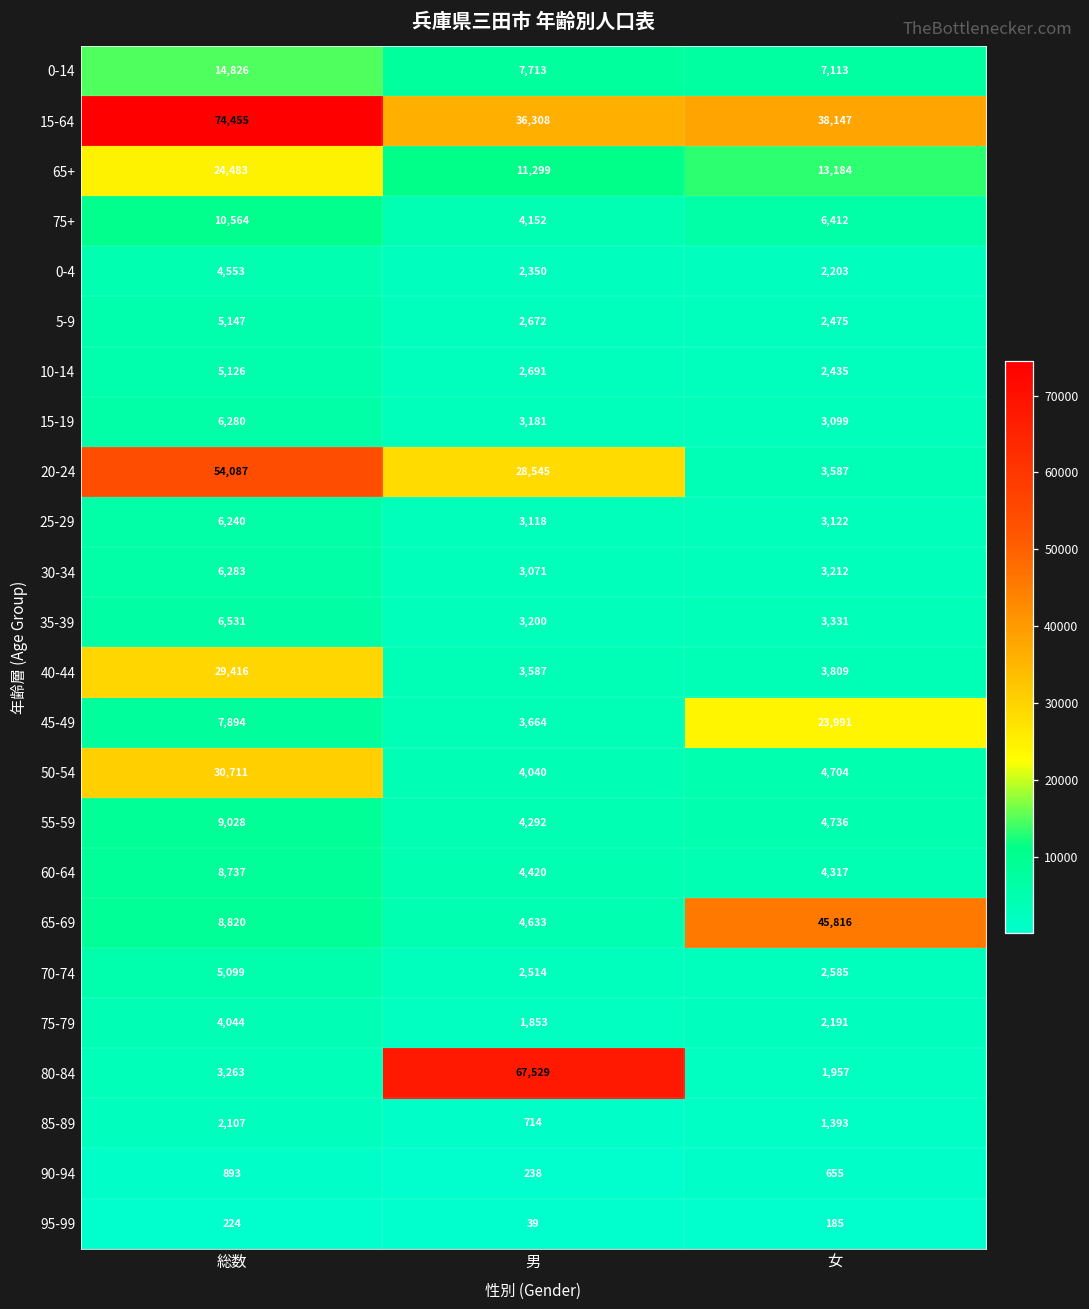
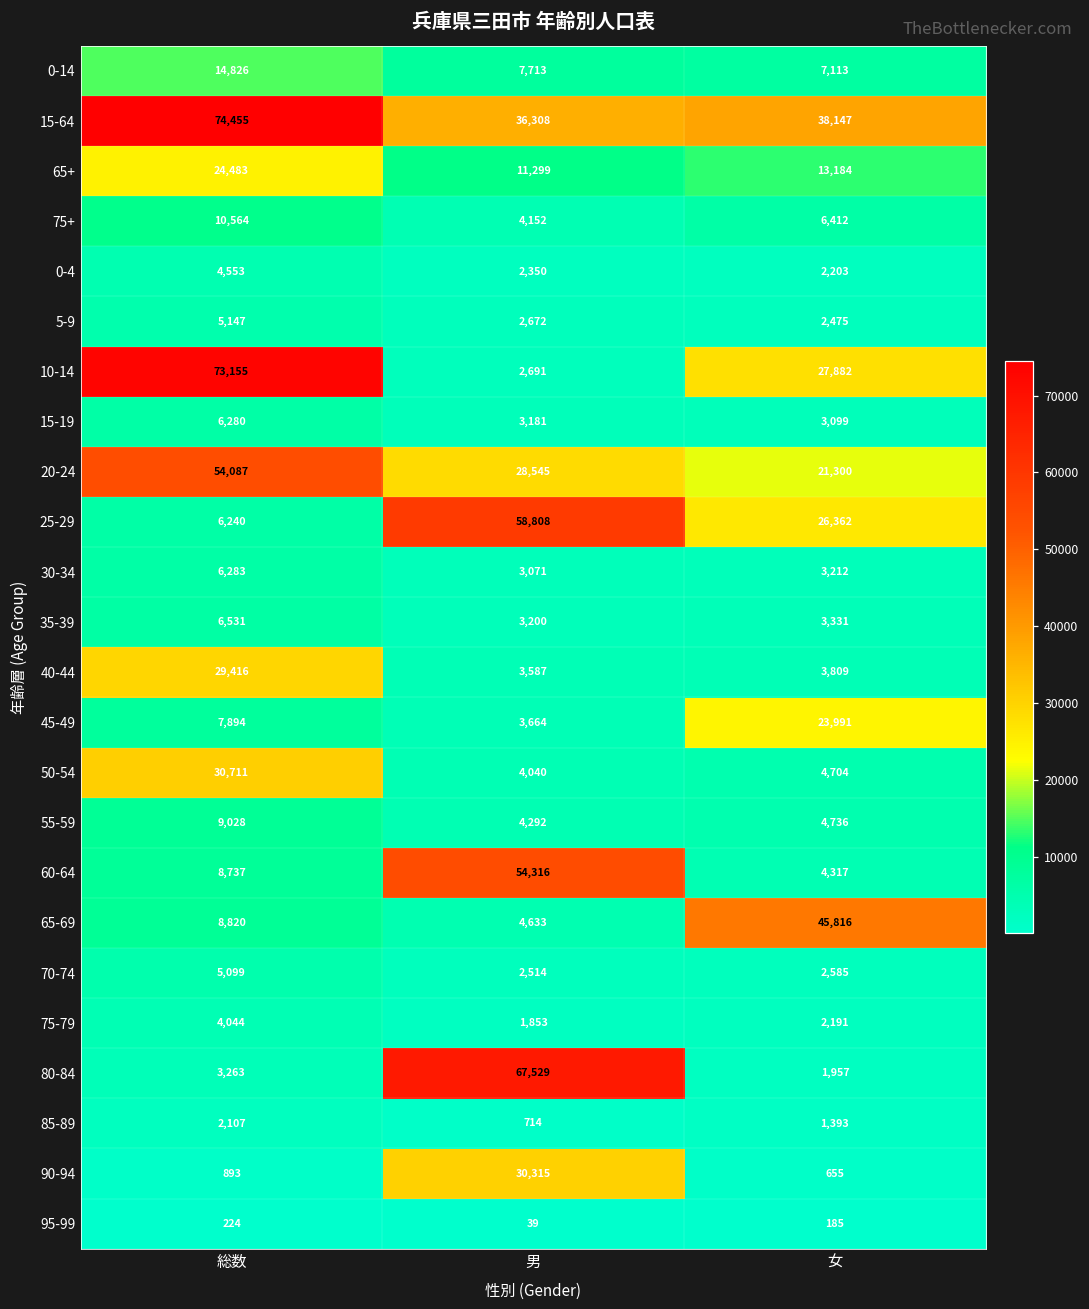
10-14, 総数: 5,126 -> 73,155
10-14, 女: 2,435 -> 27,882
20-24, 女: 3,587 -> 21,300
25-29, 男: 3,118 -> 58,808
25-29, 女: 3,122 -> 26,362
60-64, 男: 4,420 -> 54,316
90-94, 男: 238 -> 30,315
